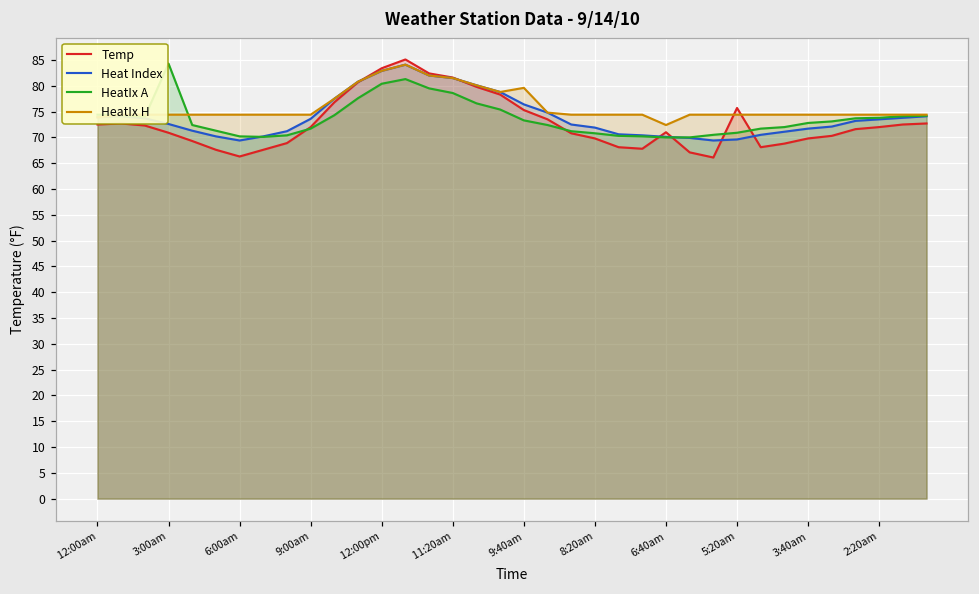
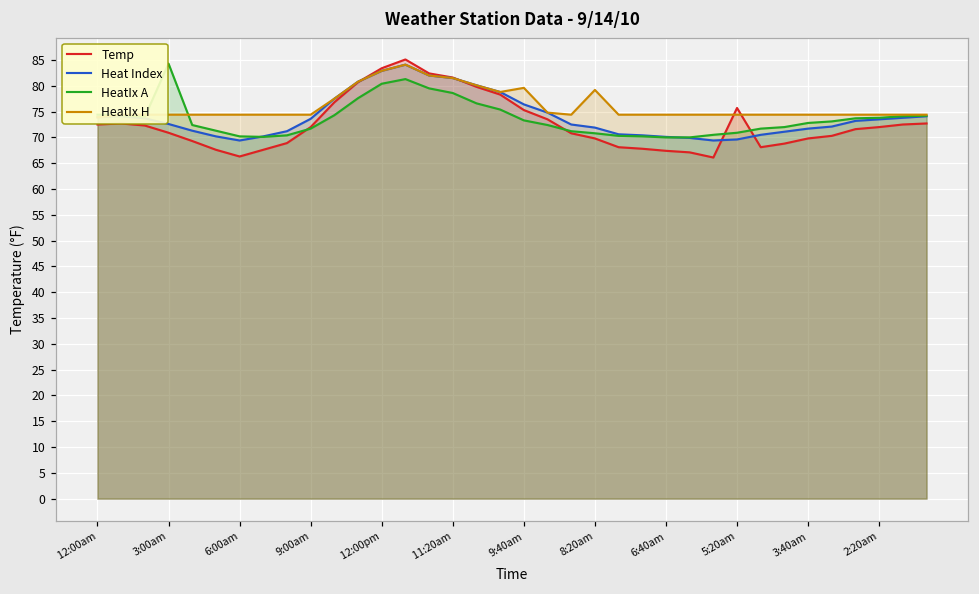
HeatIx H, 8:20am: 74 -> 79
Temp, 6:40am: 71 -> 67
HeatIx H, 6:40am: 72 -> 74
